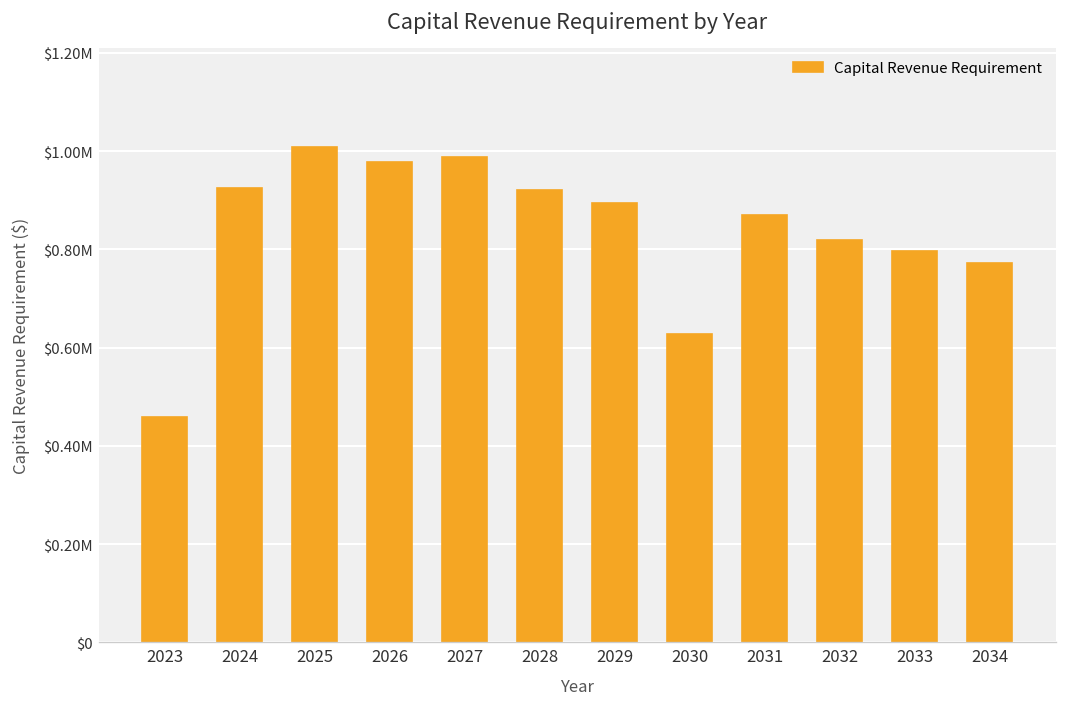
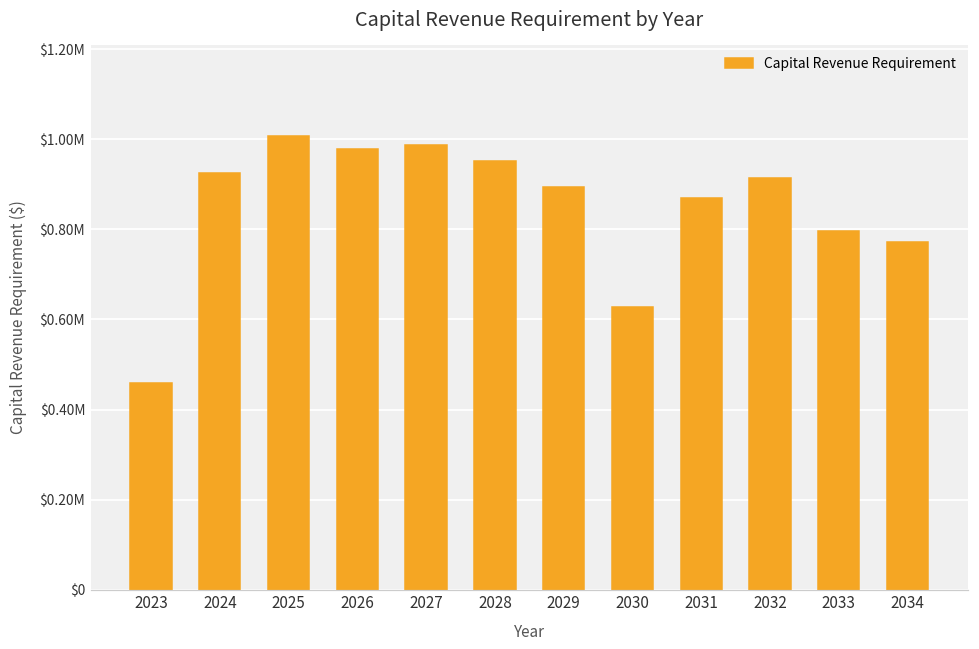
2028: $920000 -> $950000
2032: $820000 -> $920000
